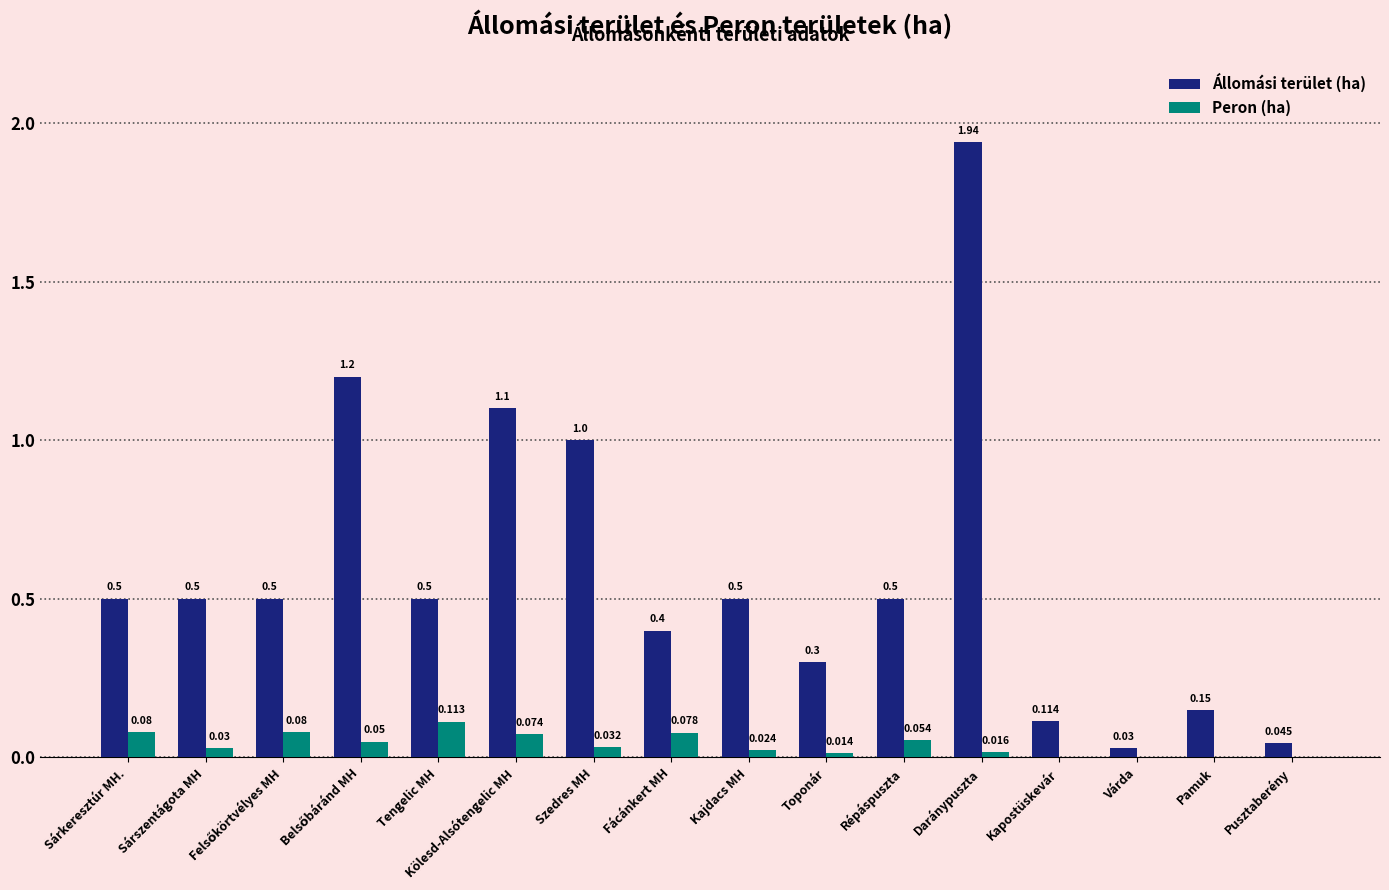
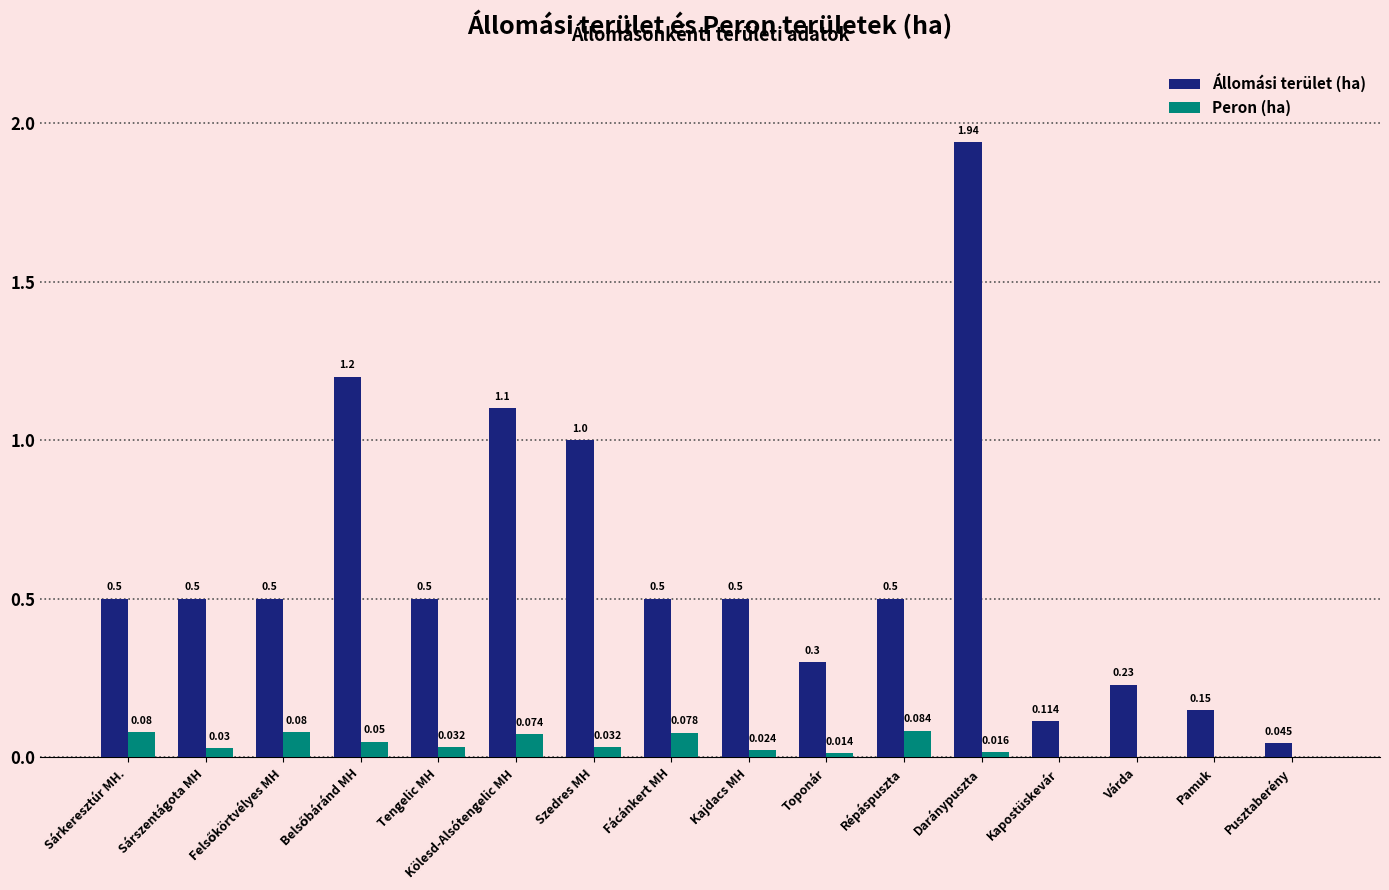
Peron (ha), Tengelic MH: 0.113 -> 0.032
Állomási terület (ha), Fácánkert MH: 0.4 -> 0.5
Peron (ha), Répáspuszta: 0.054 -> 0.084
Állomási terület (ha), Várda: 0.03 -> 0.23
